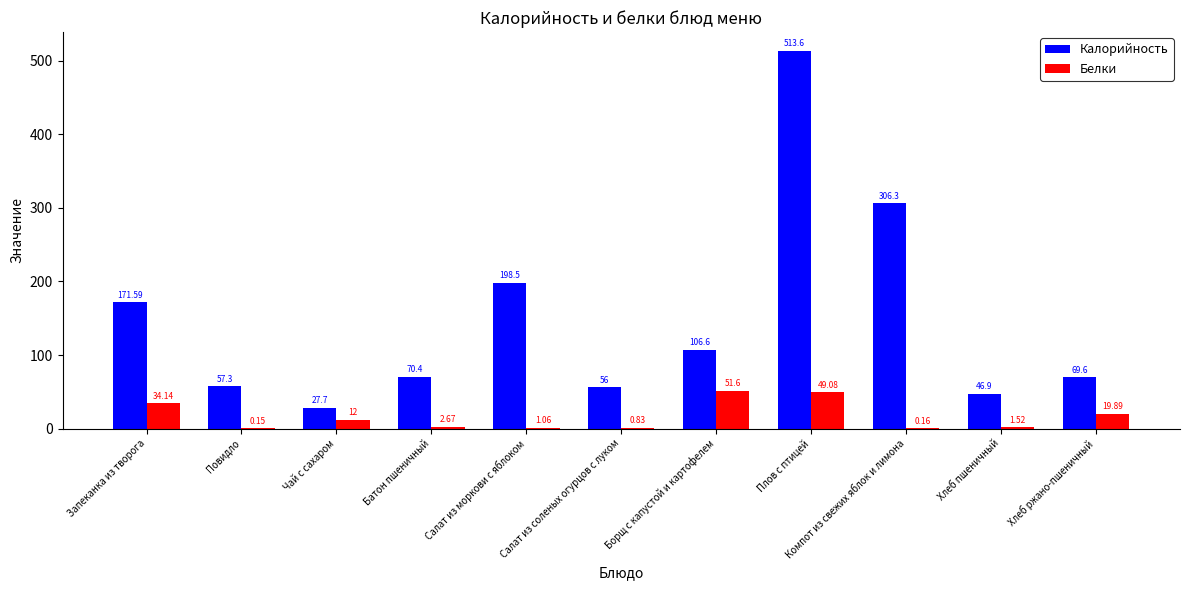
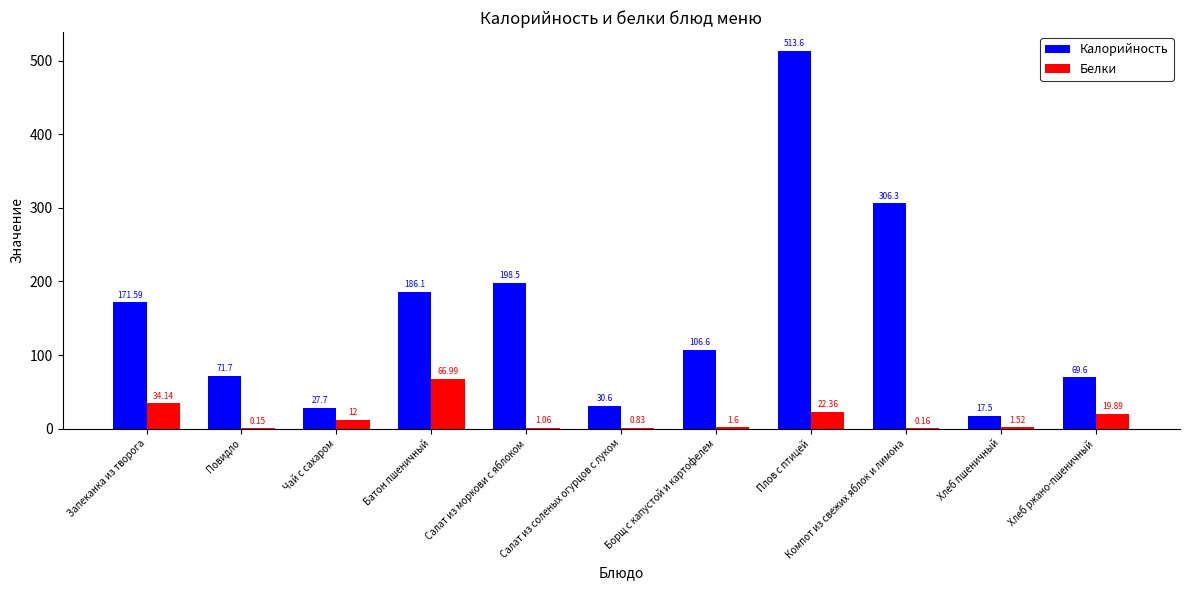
Калорийность, Повидло: 57.3 -> 71.7
Калорийность, Батон пшеничный: 70.4 -> 186.1
Белки, Батон пшеничный: 2.67 -> 66.99
Калорийность, Салат из соленых огурцов с луком: 56 -> 30.6
Белки, Борщ с капустой и картофелем: 51.6 -> 1.6
Белки, Плов с птицей: 49.08 -> 22.36
Калорийность, Хлеб пшеничный: 46.9 -> 17.5
